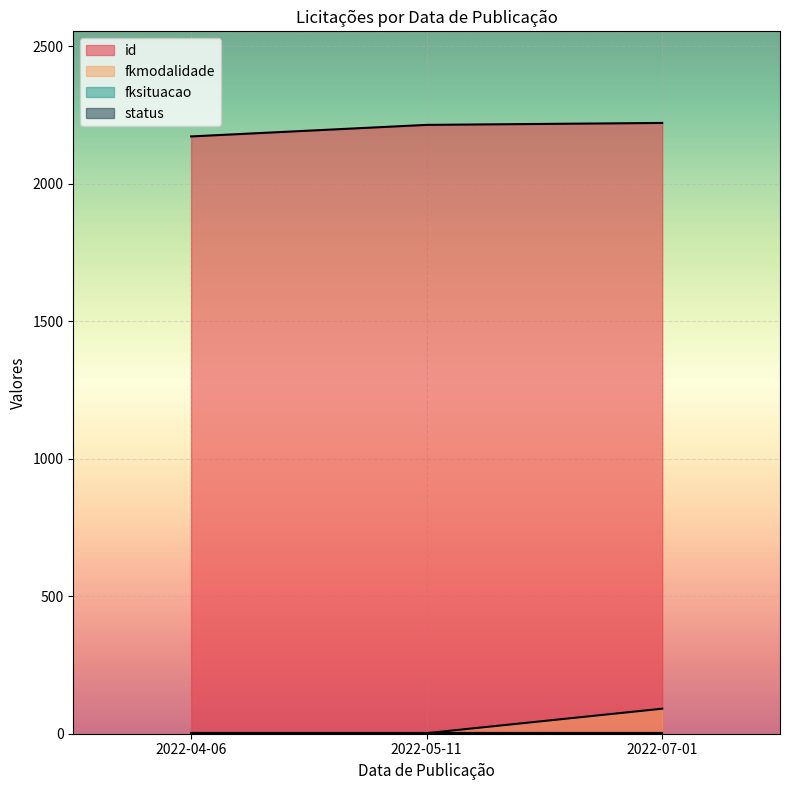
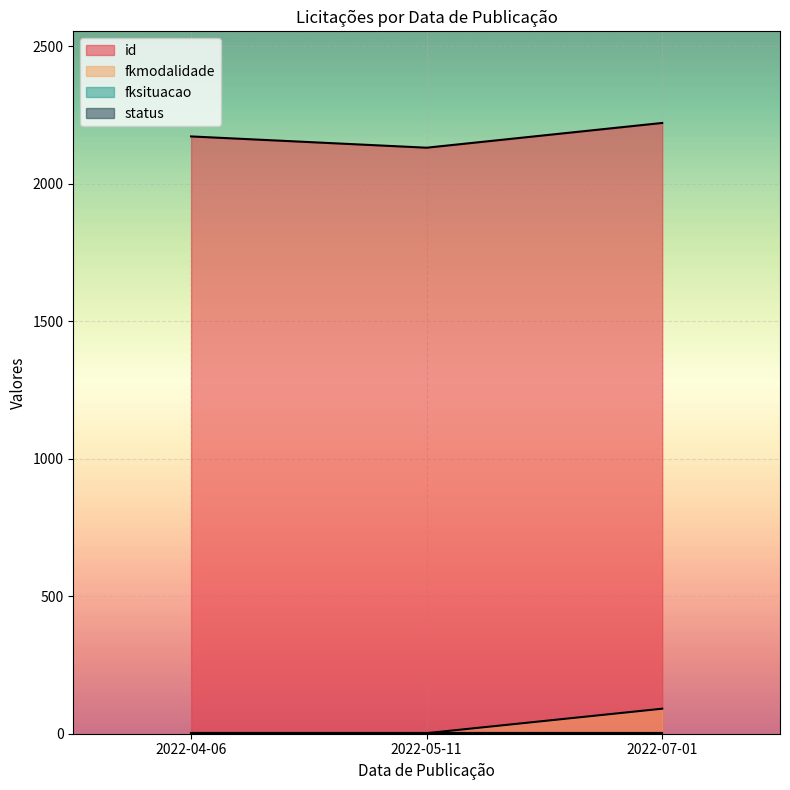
id, 2022-05-11: 2210 -> 2130
